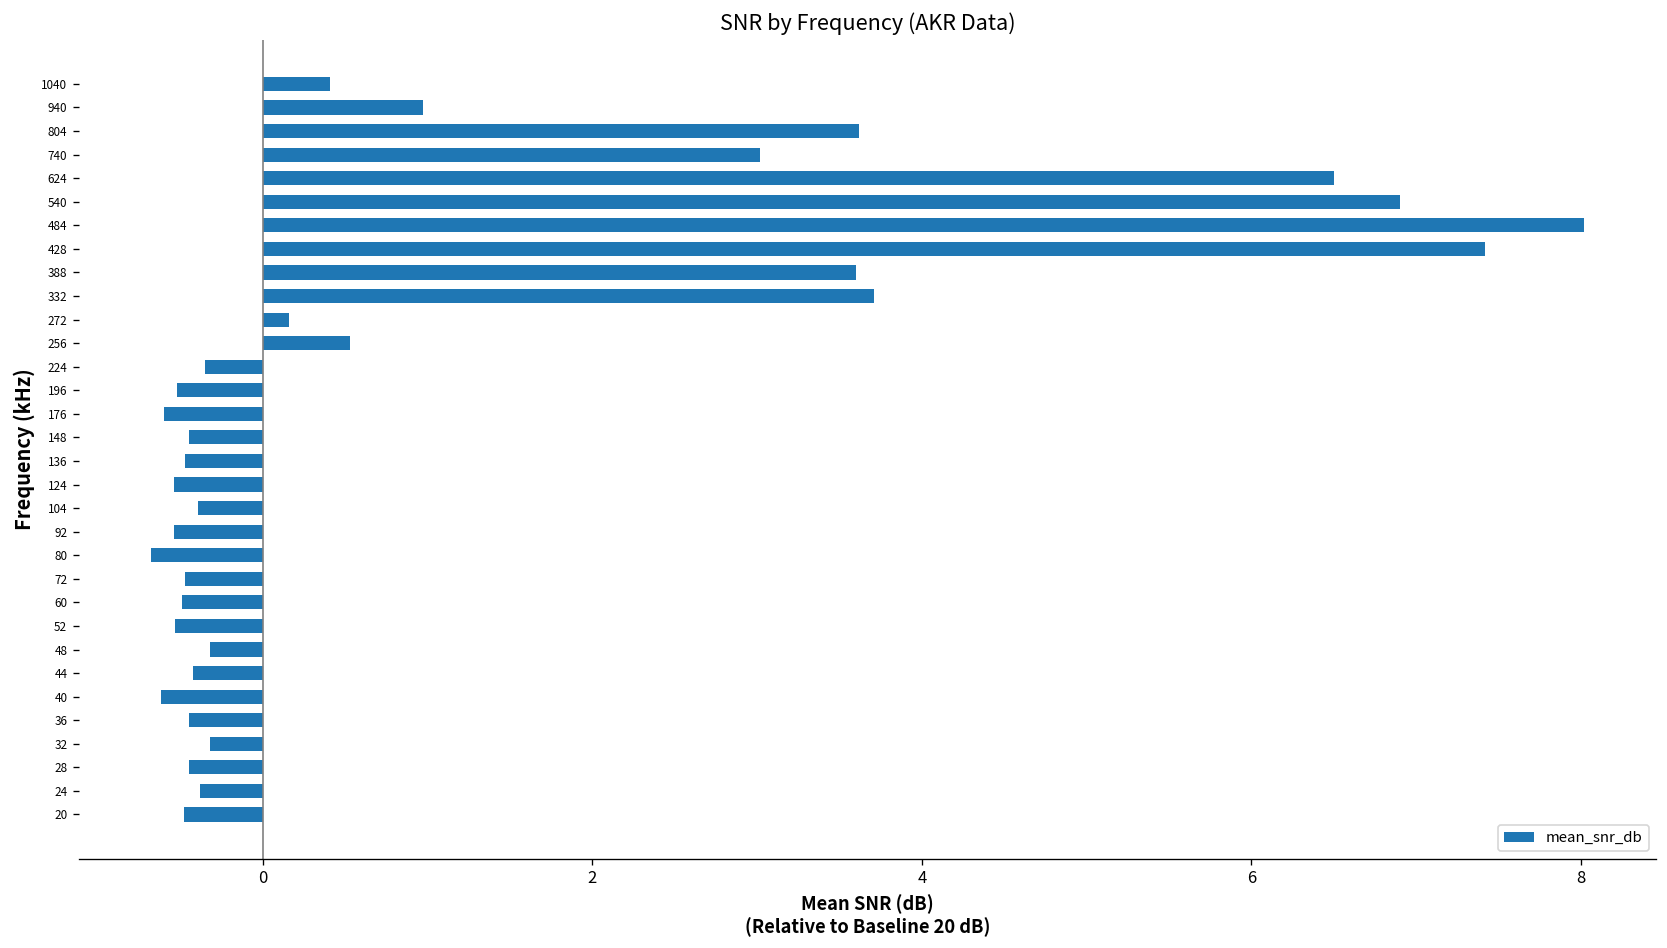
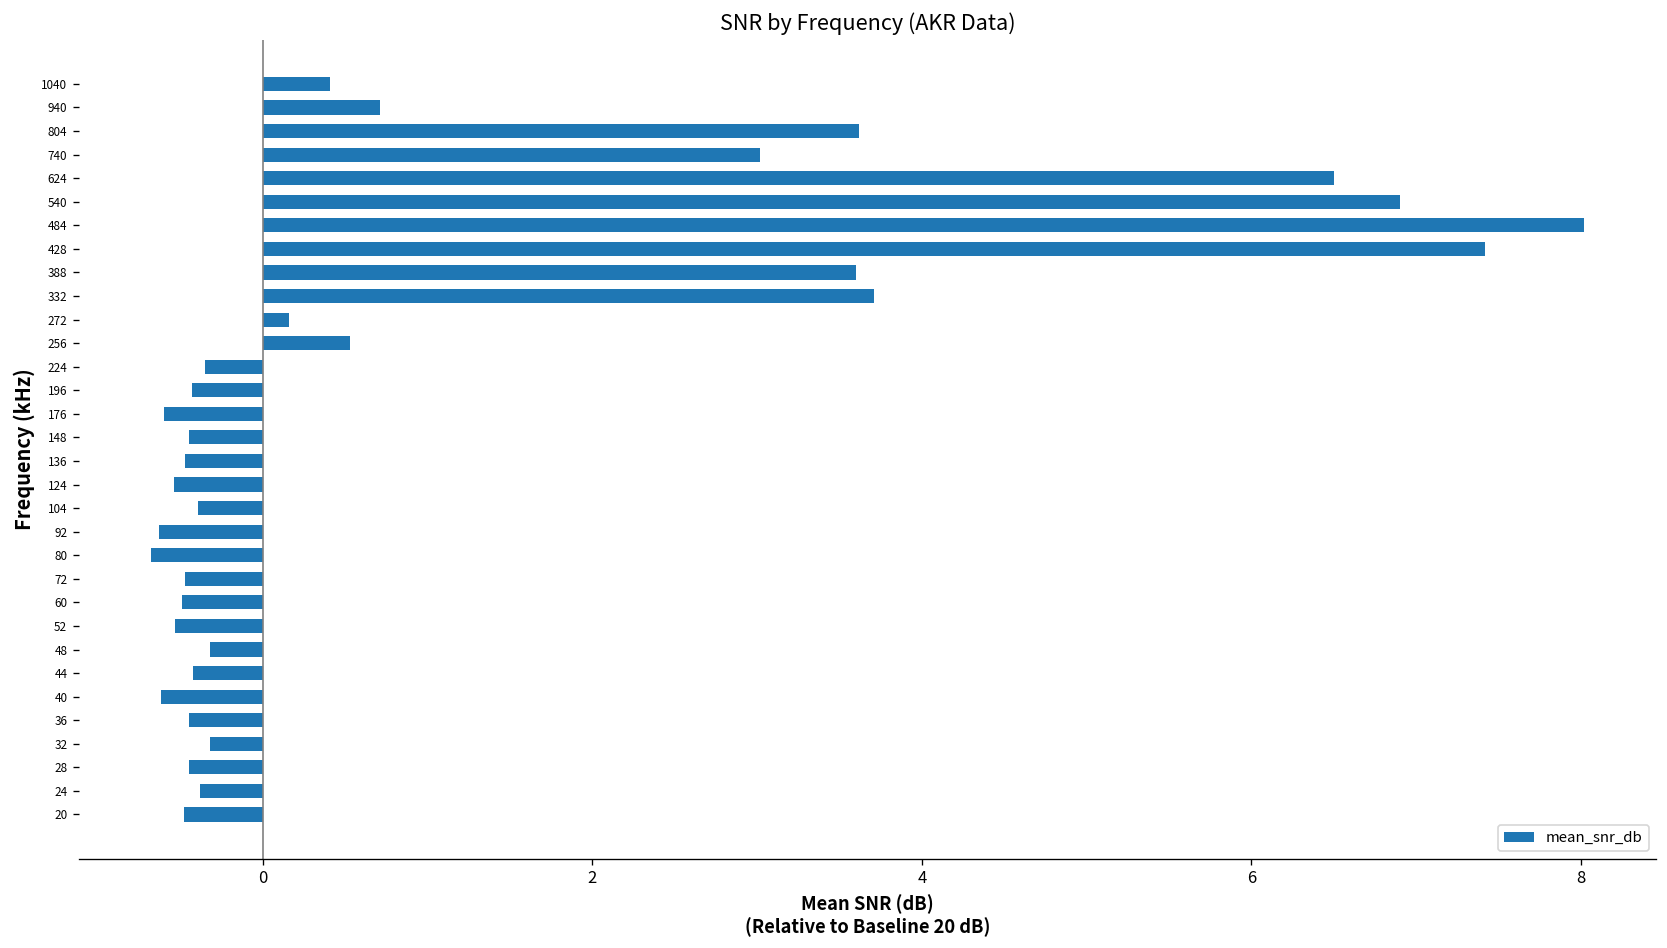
940: 0.97 -> 0.71
196: -0.52 -> -0.43
92: -0.54 -> -0.63
